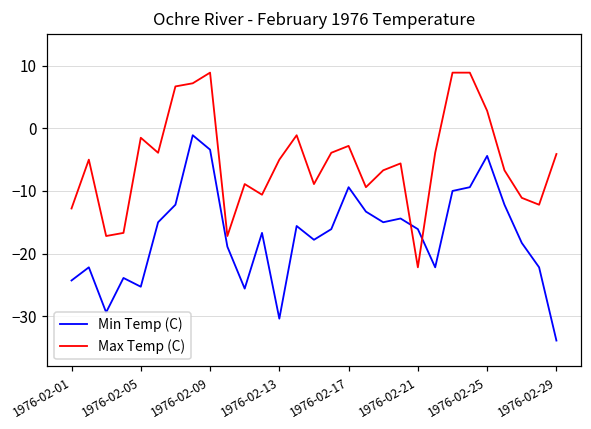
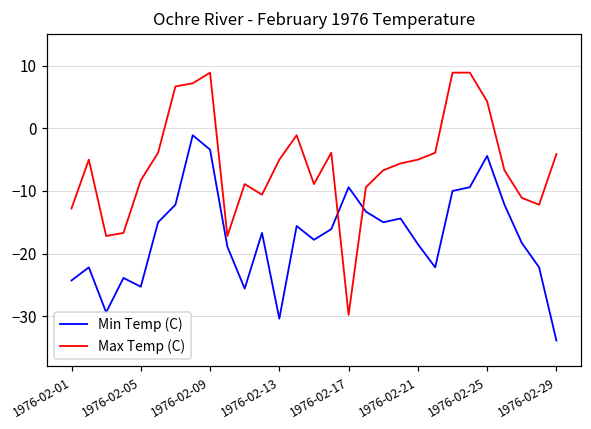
Max Temp (C), 1976-02-05: -2 -> -8
Max Temp (C), 1976-02-17: -3 -> -30
Min Temp (C), 1976-02-21: -16 -> -19
Max Temp (C), 1976-02-21: -22 -> -5
Max Temp (C), 1976-02-25: 3 -> 4
